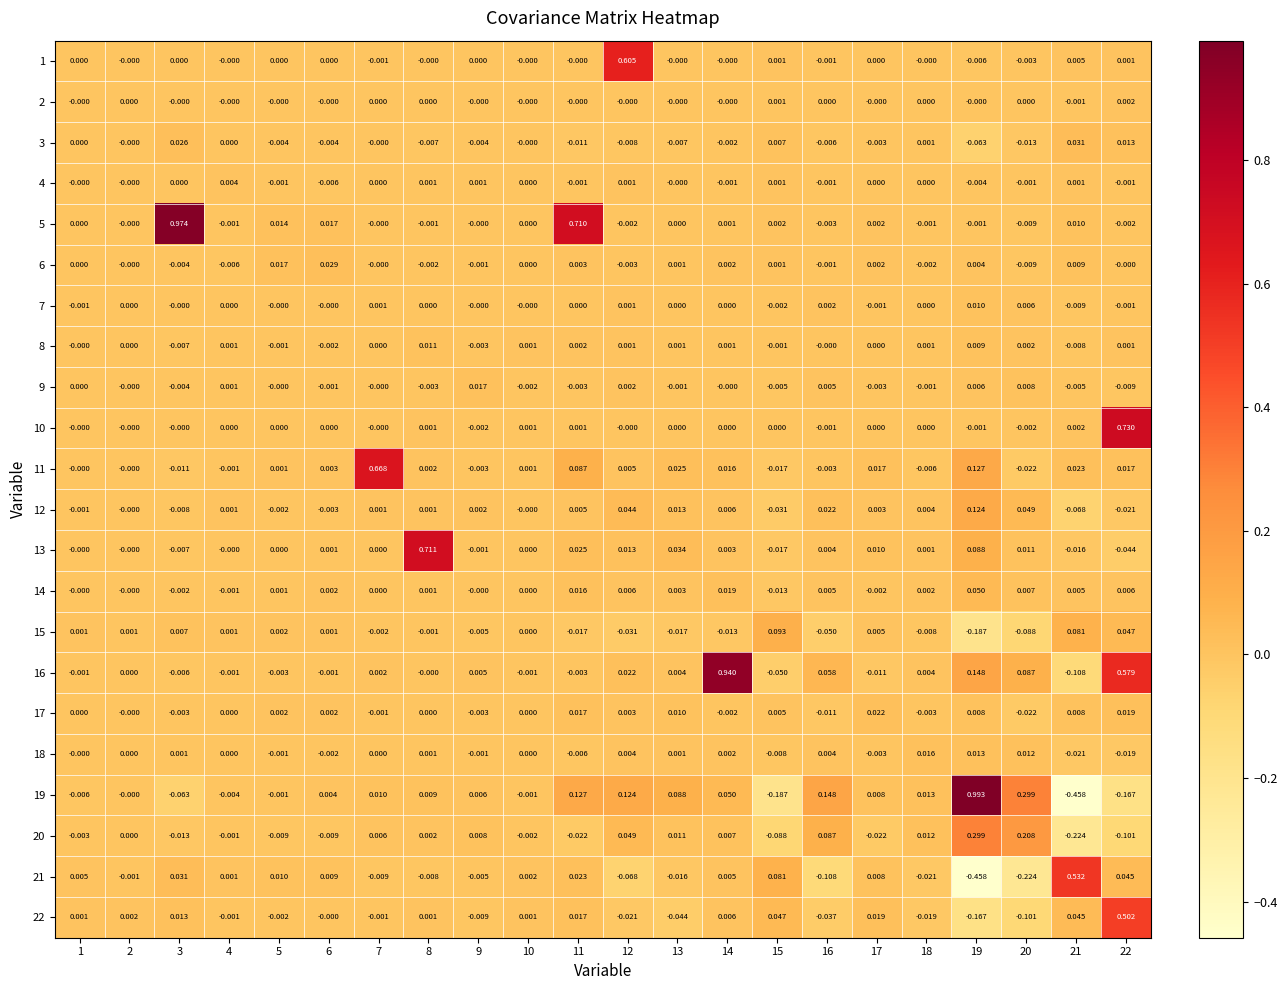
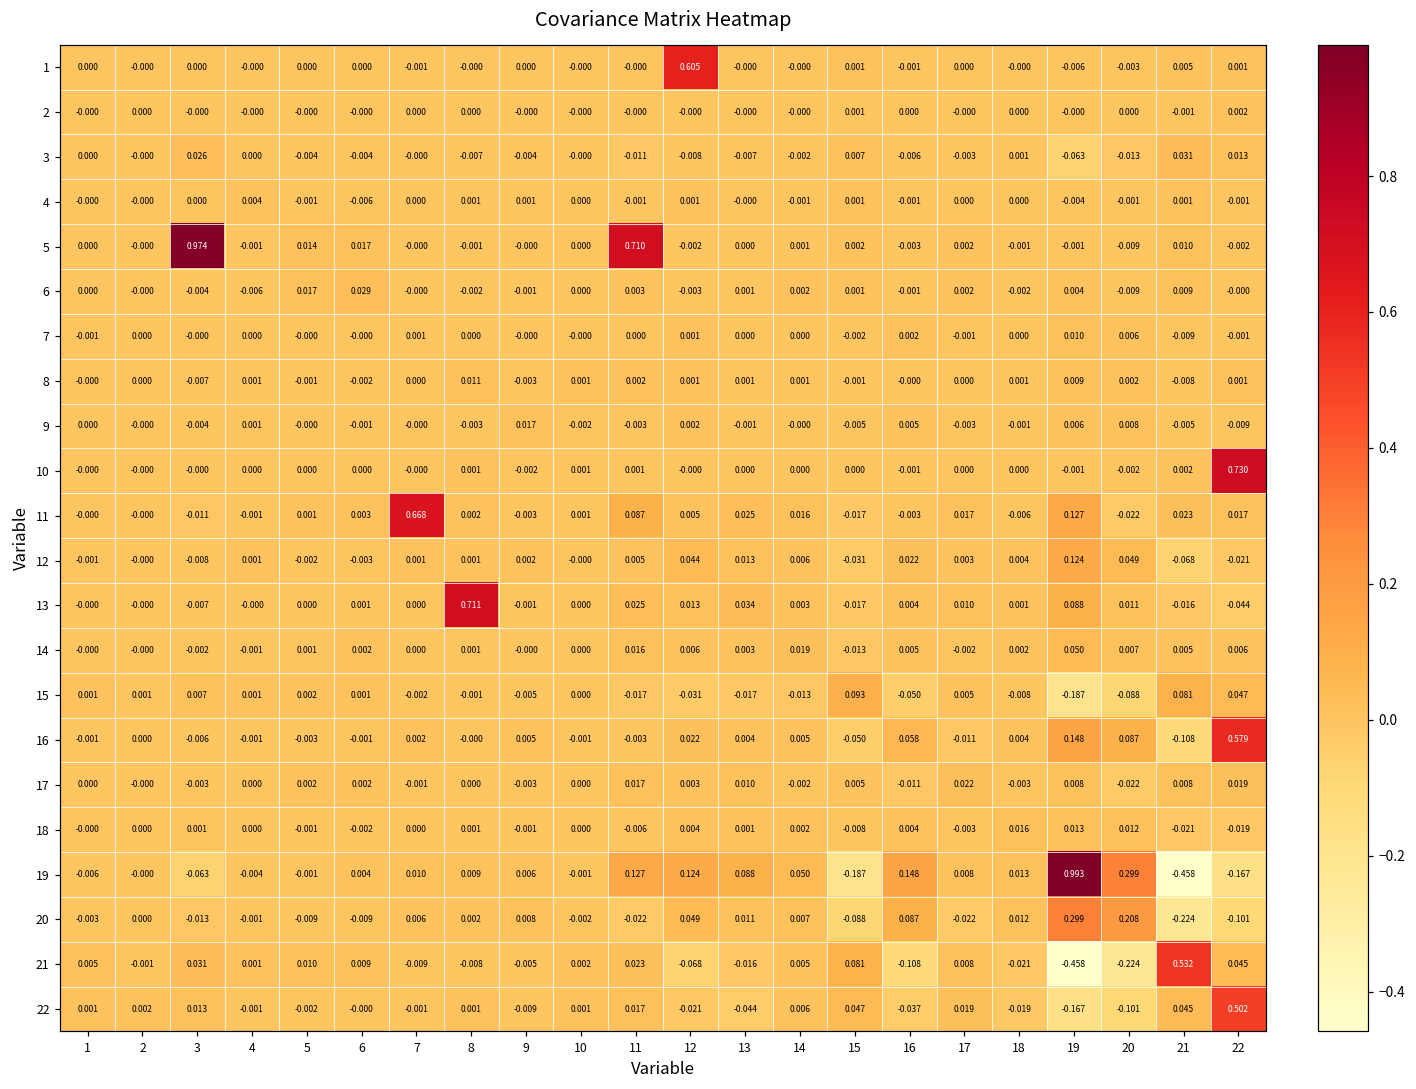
16, 14: 0.940 -> 0.005
